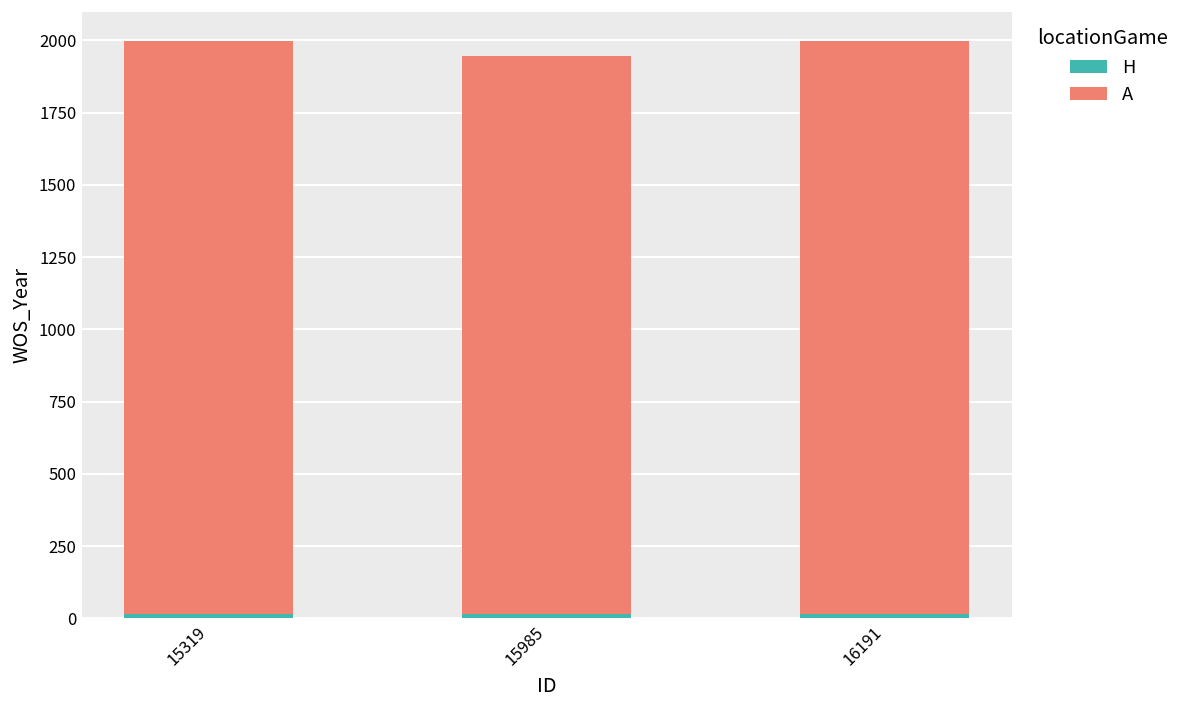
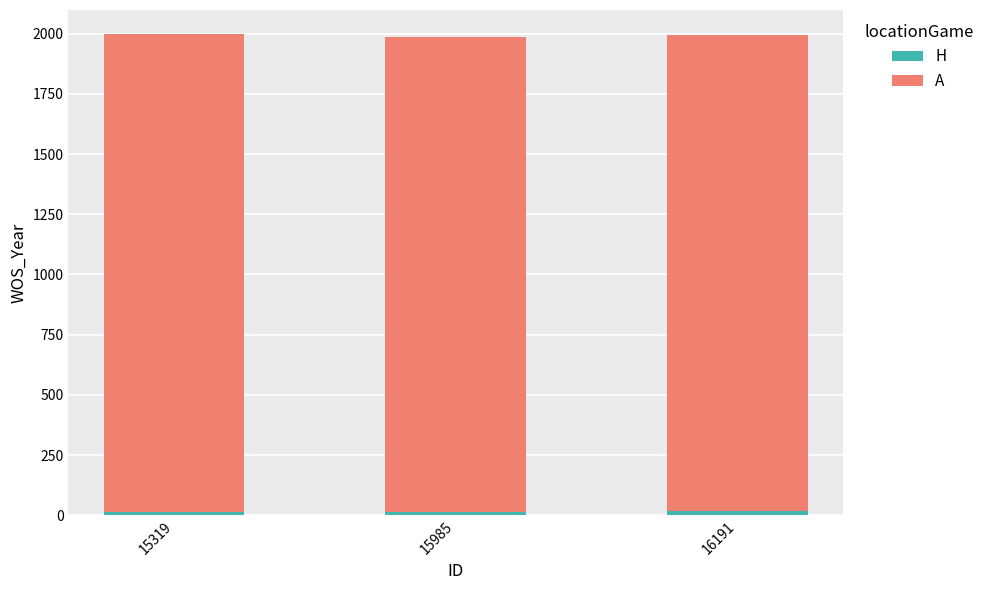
A, 15985: 1930 -> 1970
